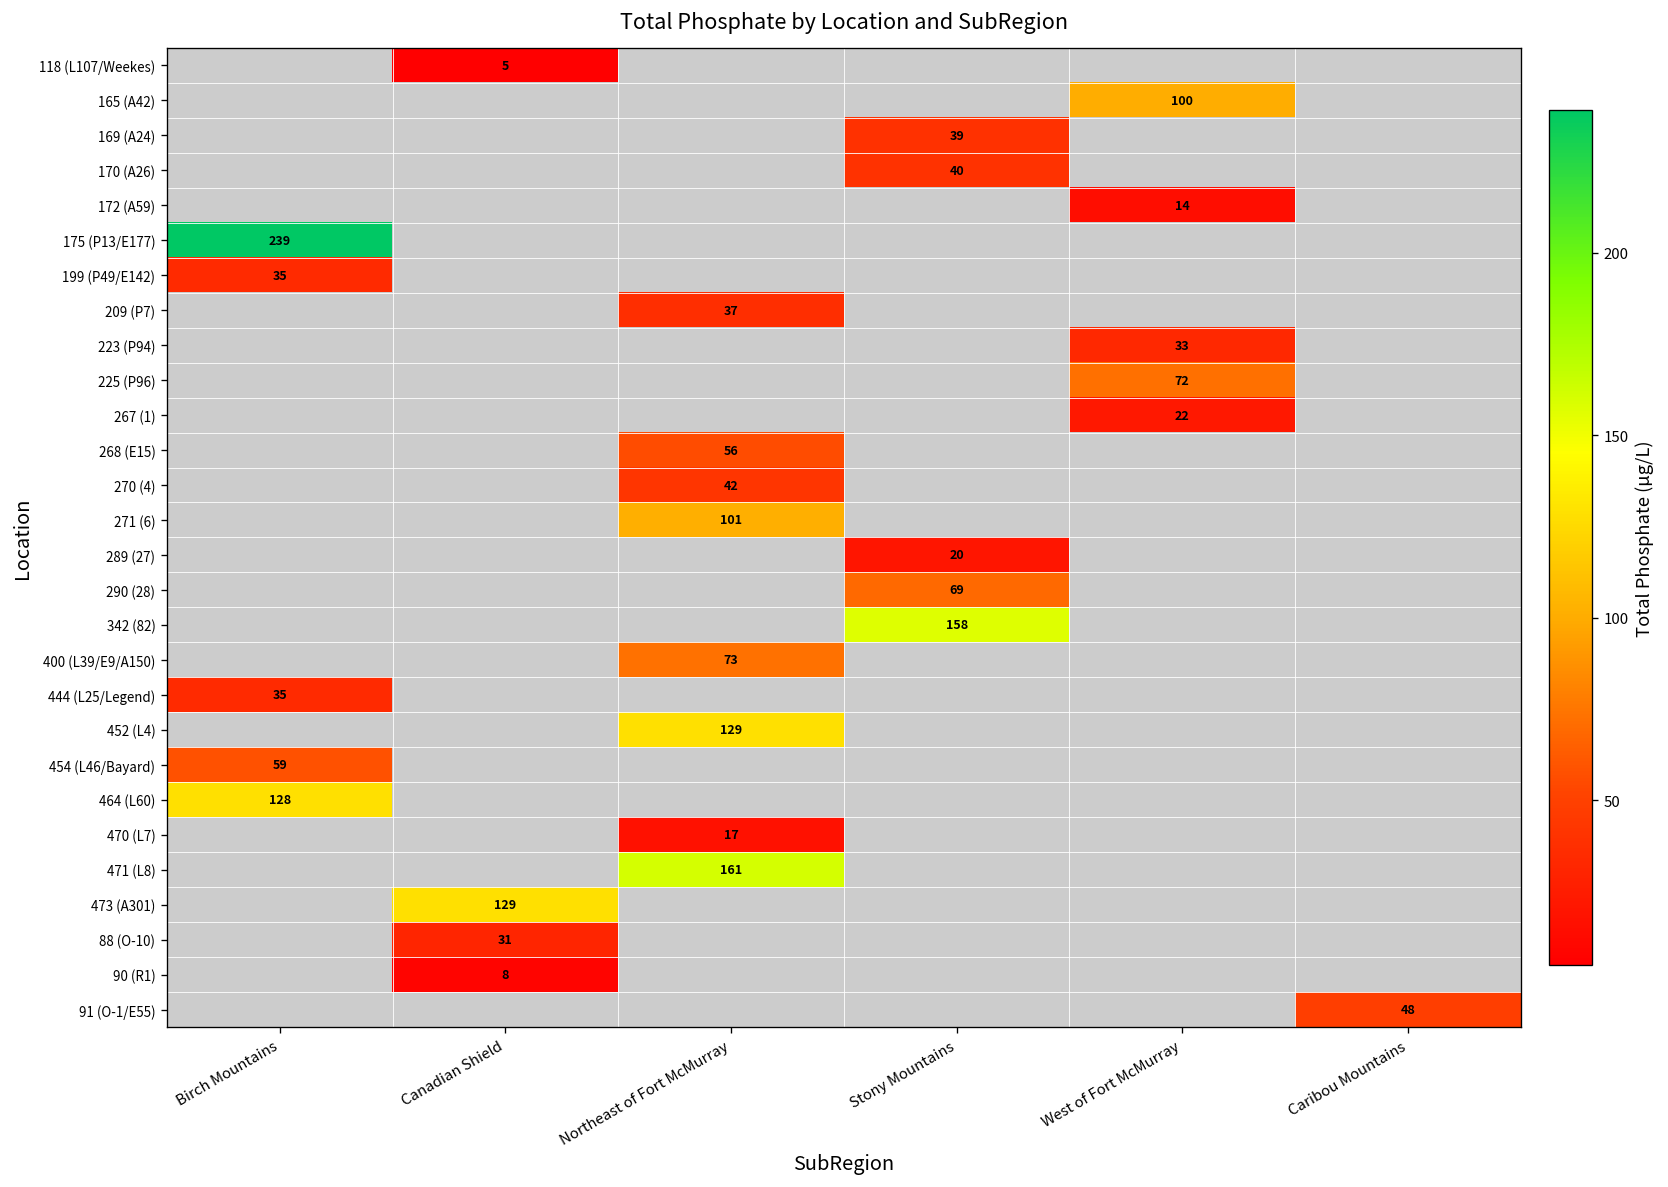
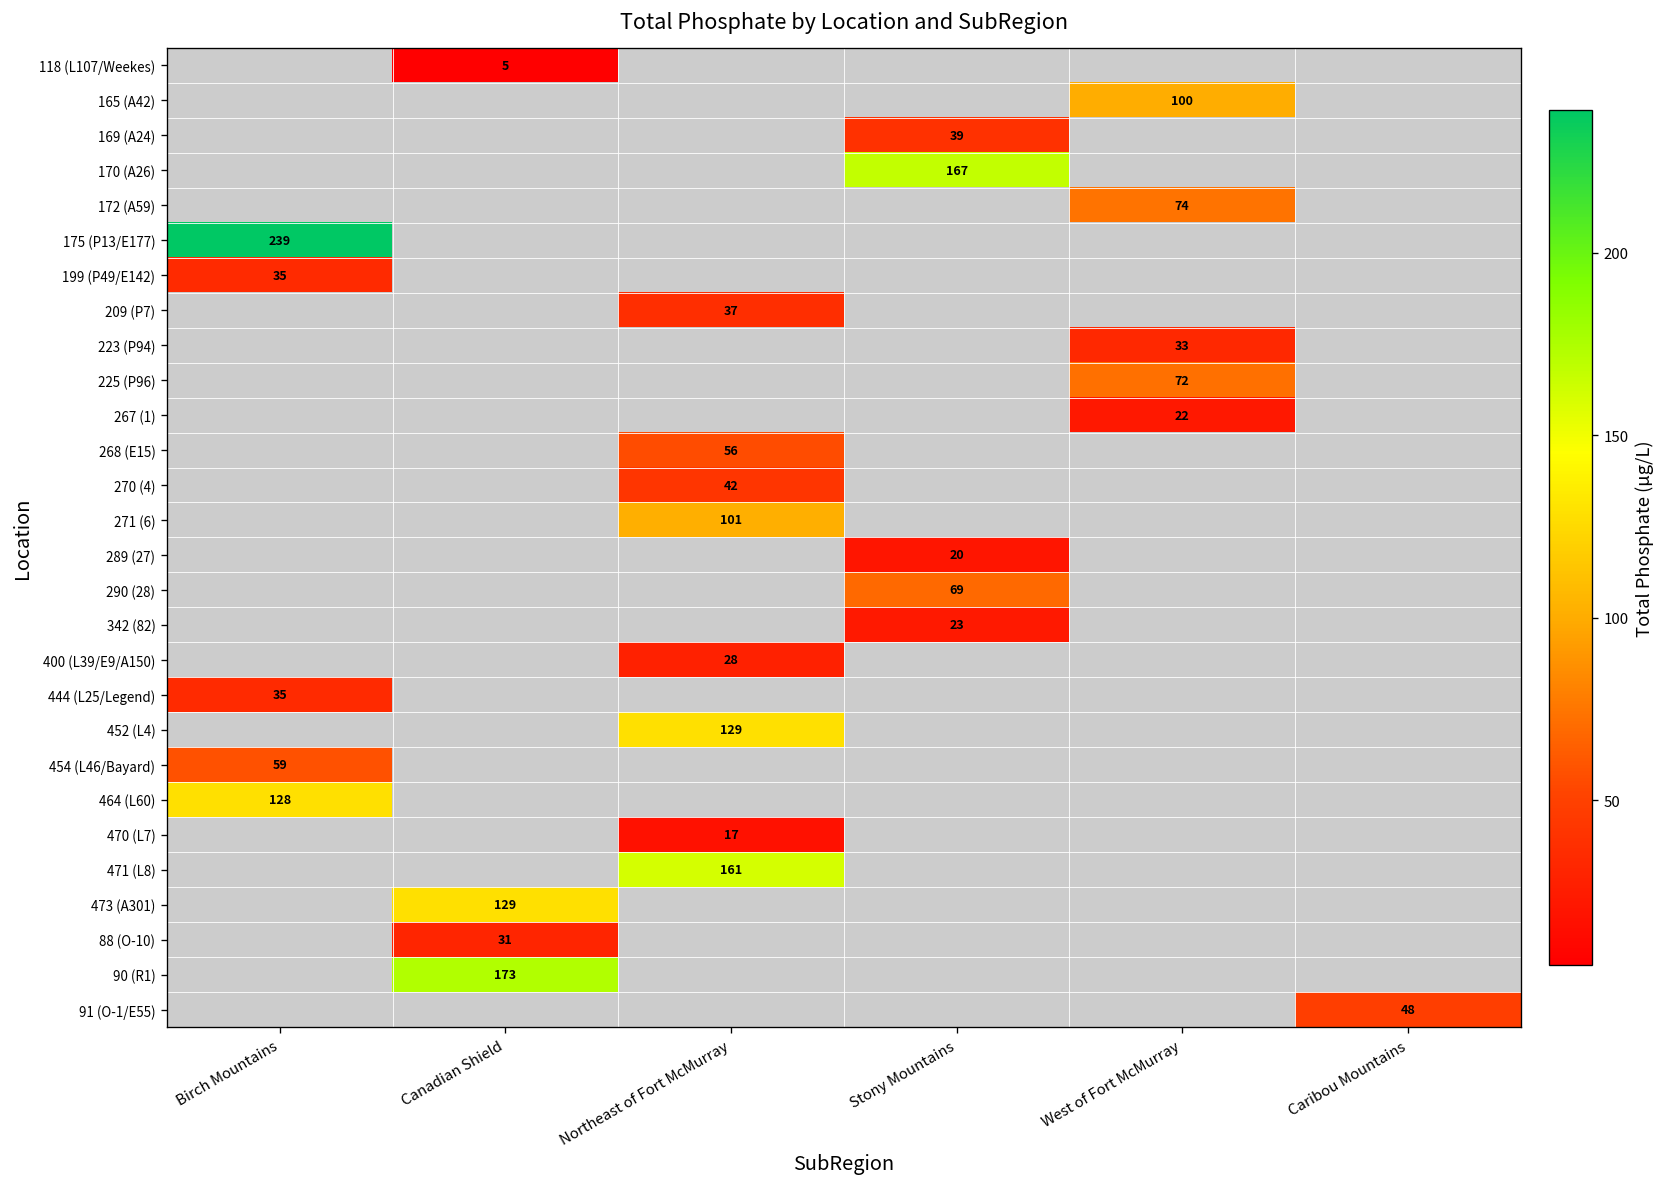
170 (A26), Stony Mountains: 40 -> 167
172 (A59), West of Fort McMurray: 14 -> 74
342 (82), Stony Mountains: 158 -> 23
400 (L39/E9/A150), Northeast of Fort McMurray: 73 -> 28
90 (R1), Canadian Shield: 8 -> 173
